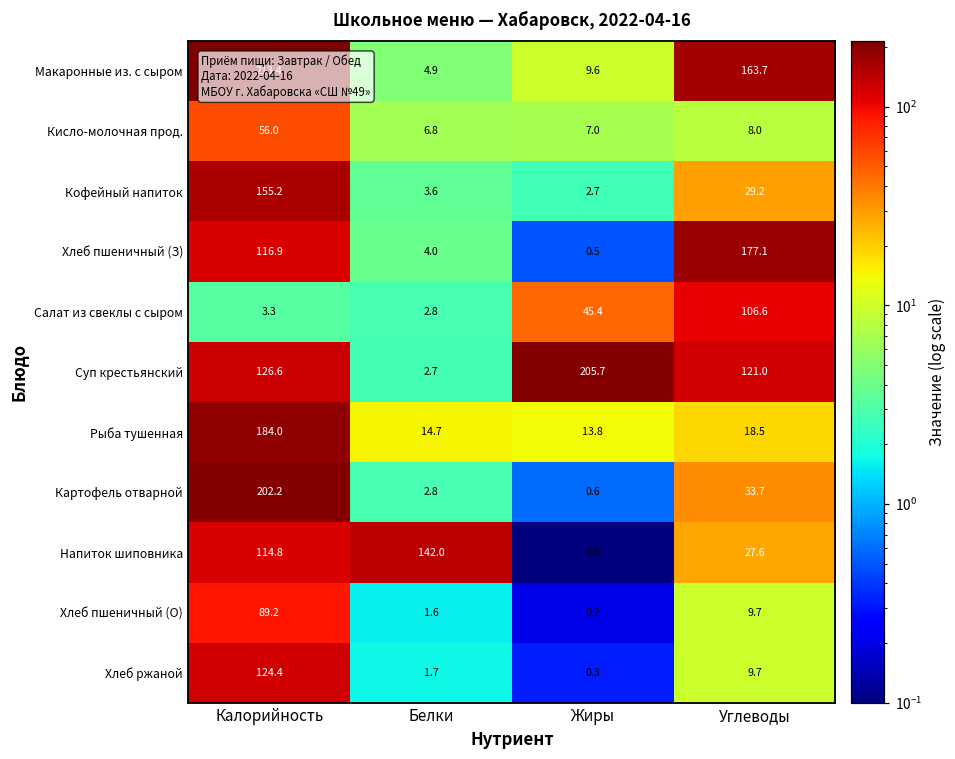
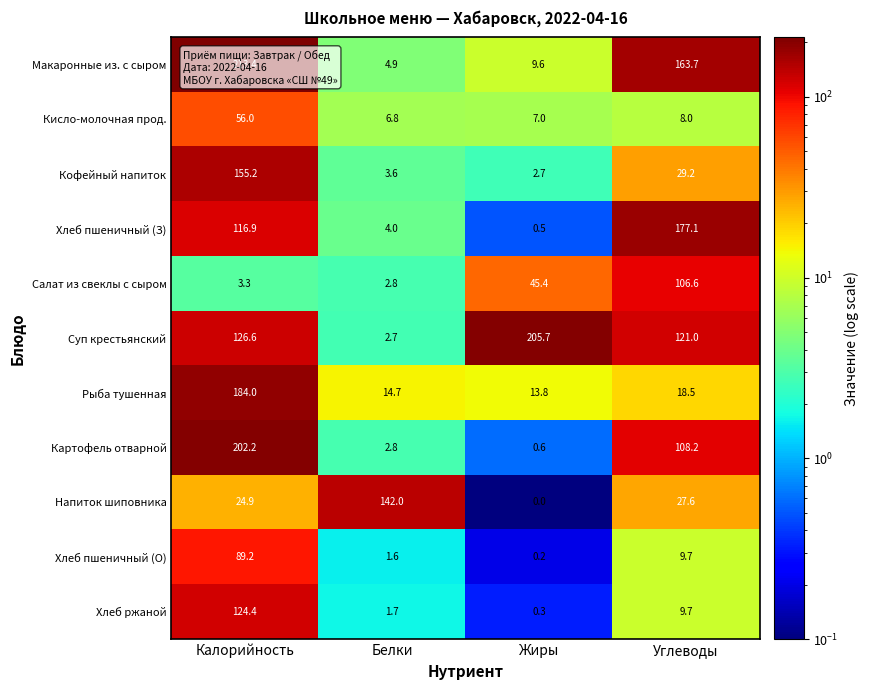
Картофель отварной, Углеводы: 33.7 -> 108.2
Напиток шиповника, Калорийность: 114.8 -> 24.9
